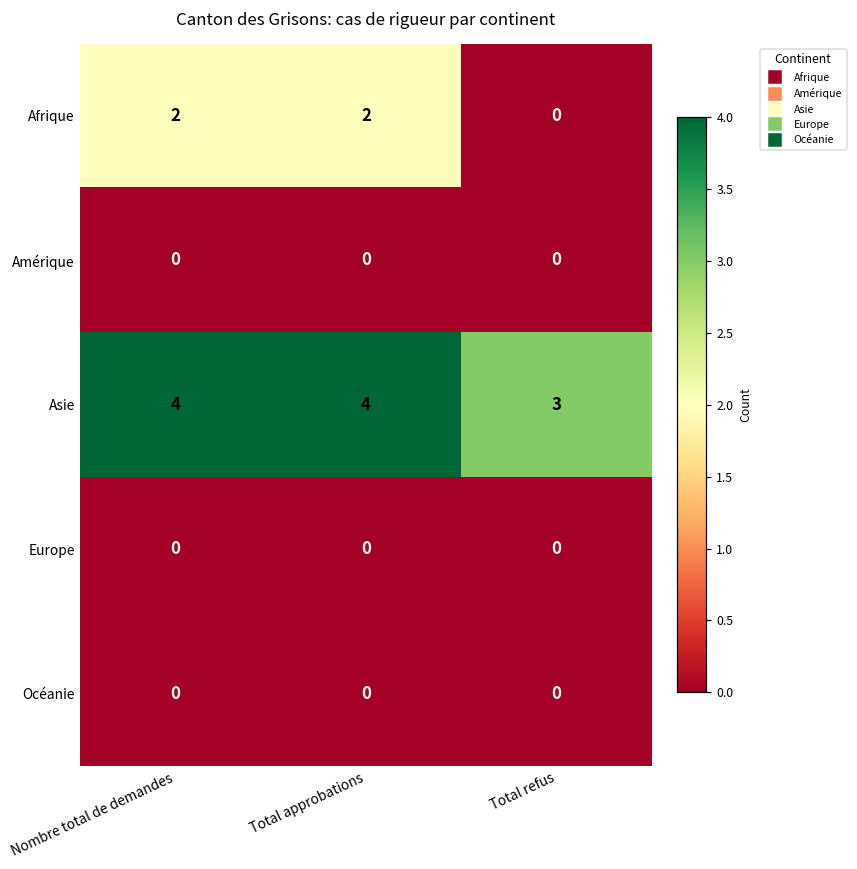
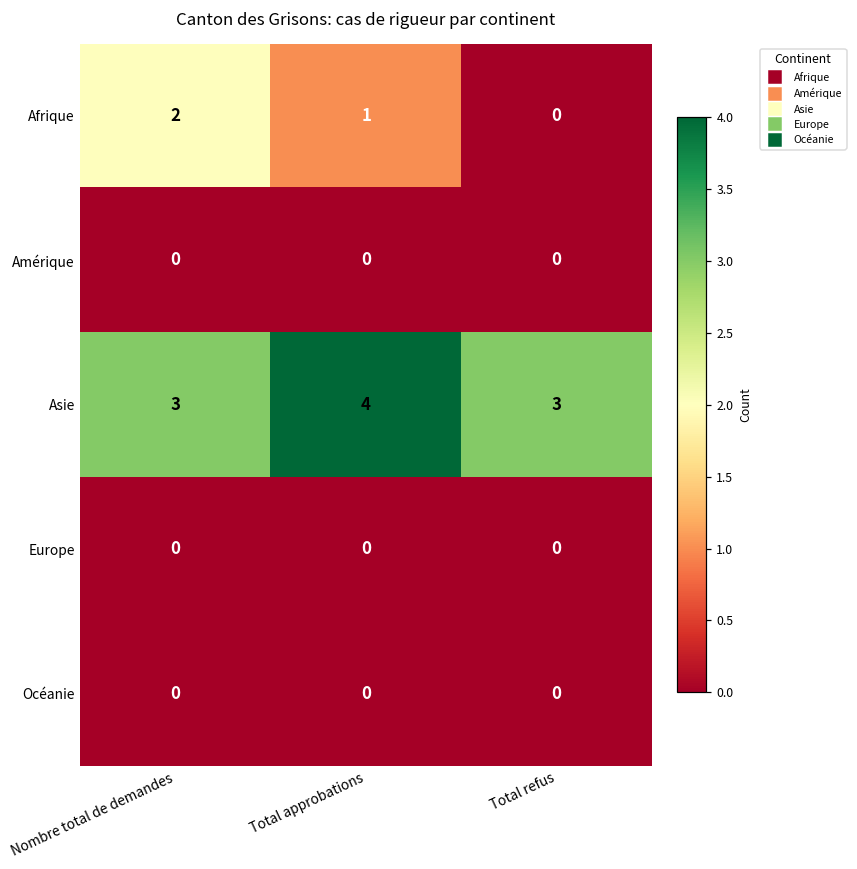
Afrique, Total approbations: 2 -> 1
Asie, Nombre total de demandes: 4 -> 3
